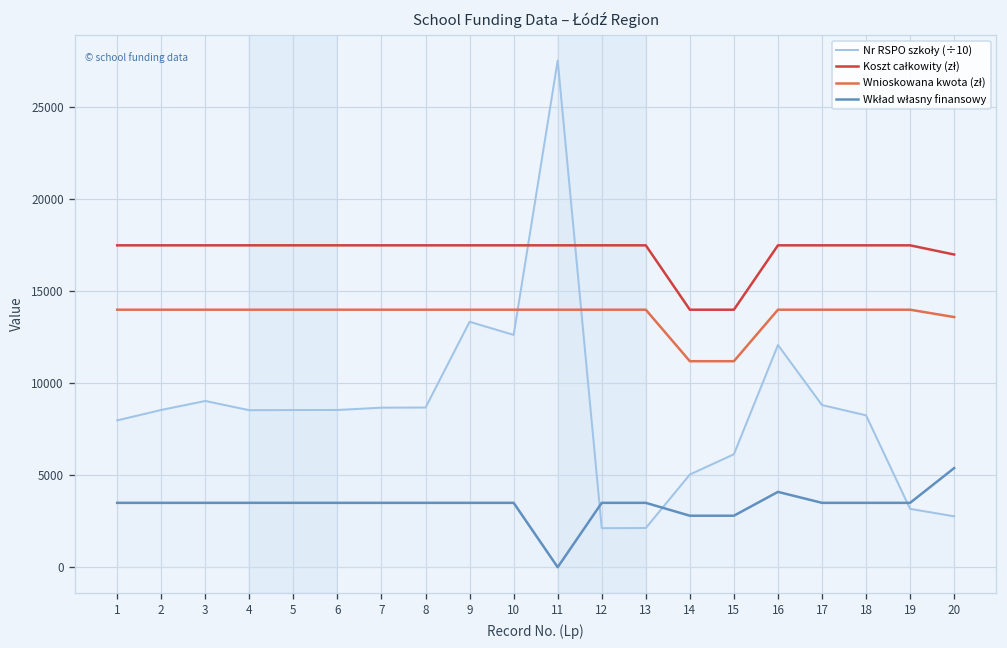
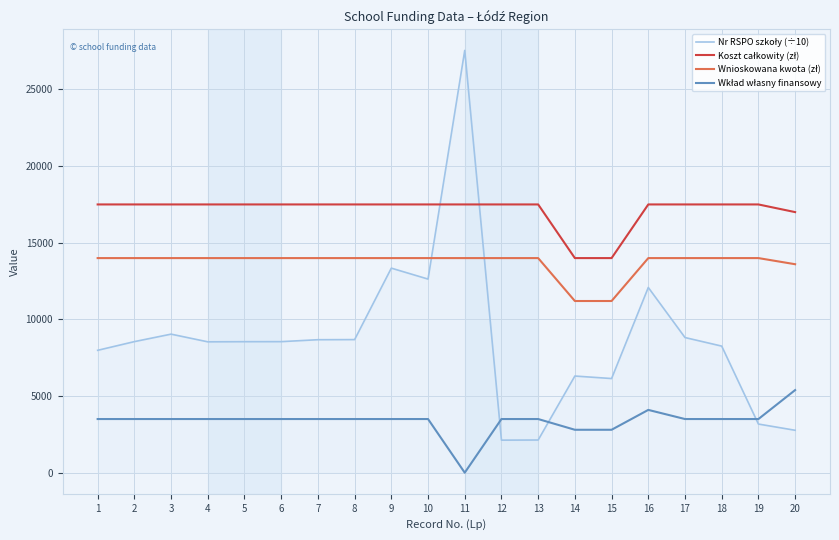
Nr RSPO szkoły (÷10), 14: 5000 -> 6300
